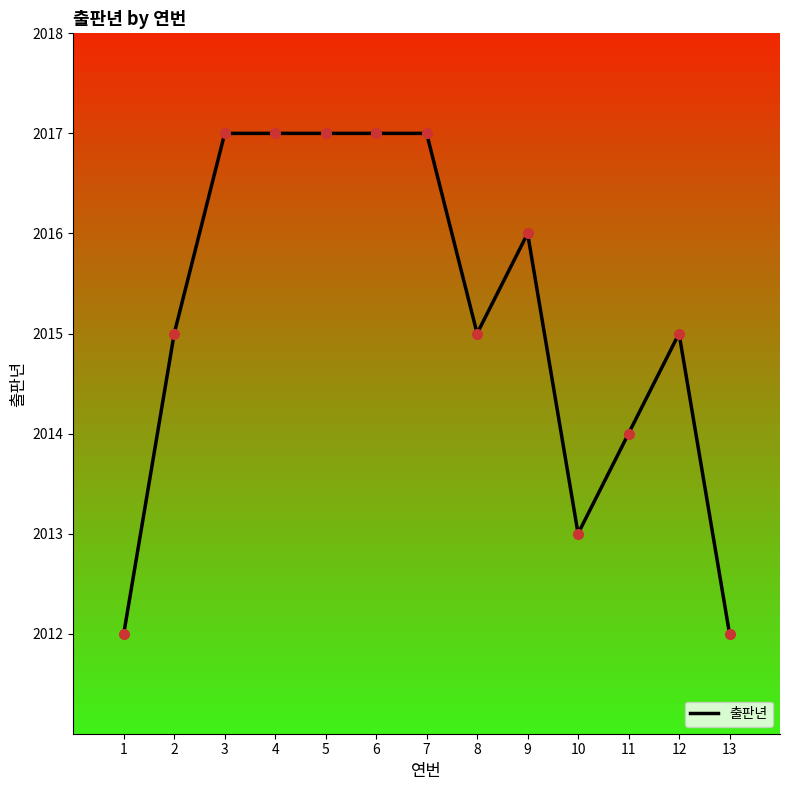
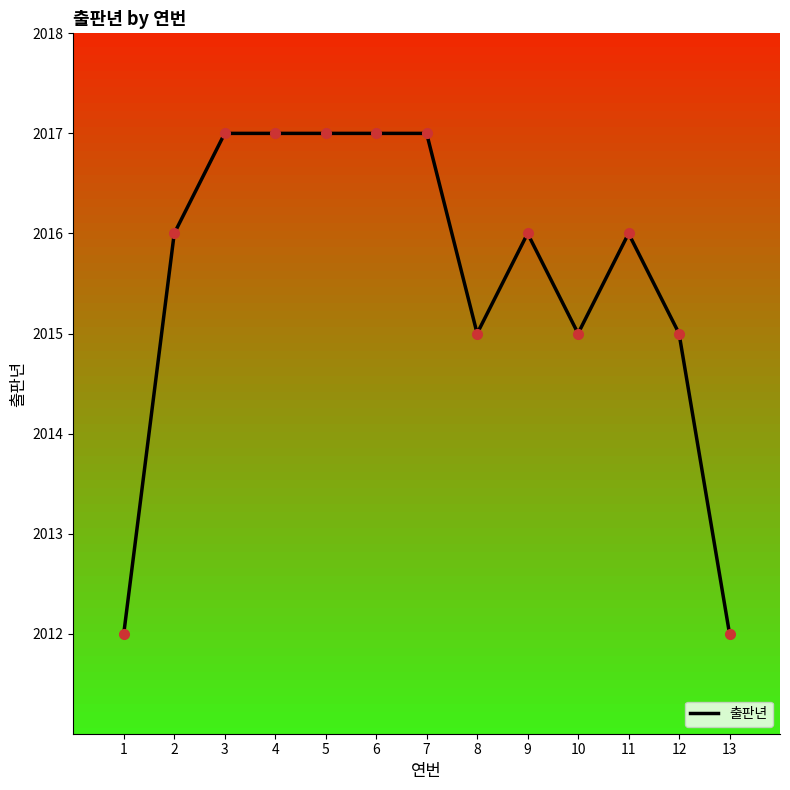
2: 2015 -> 2016
10: 2013 -> 2015
11: 2014 -> 2016
